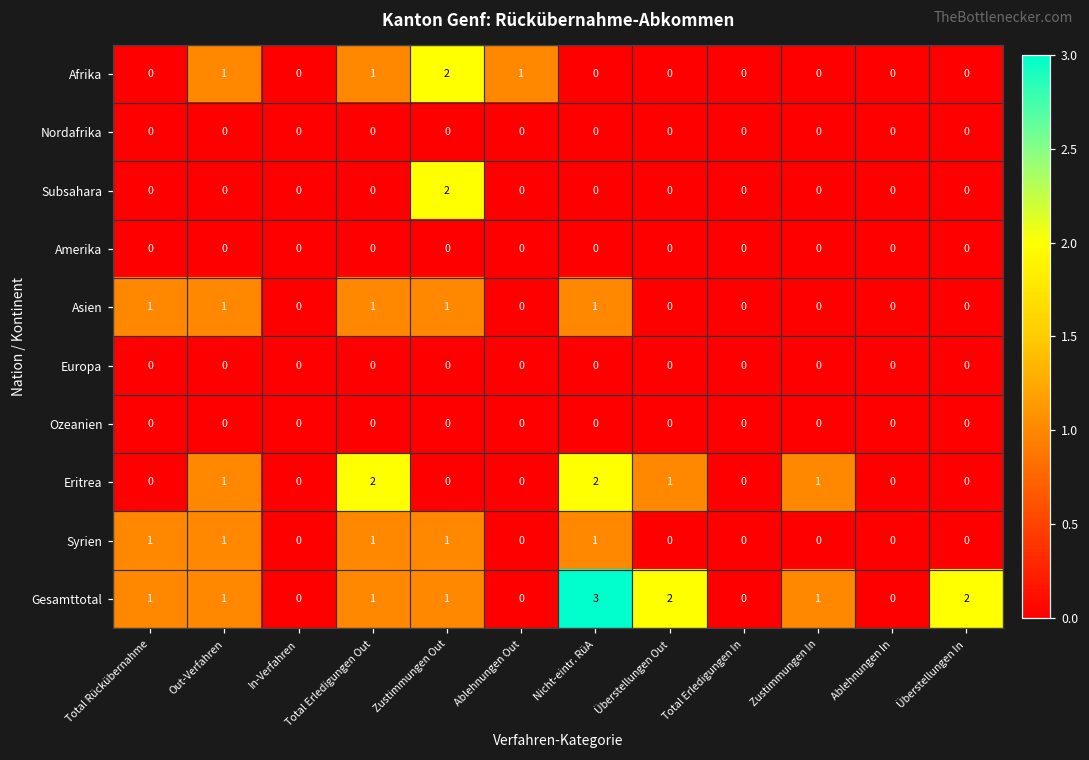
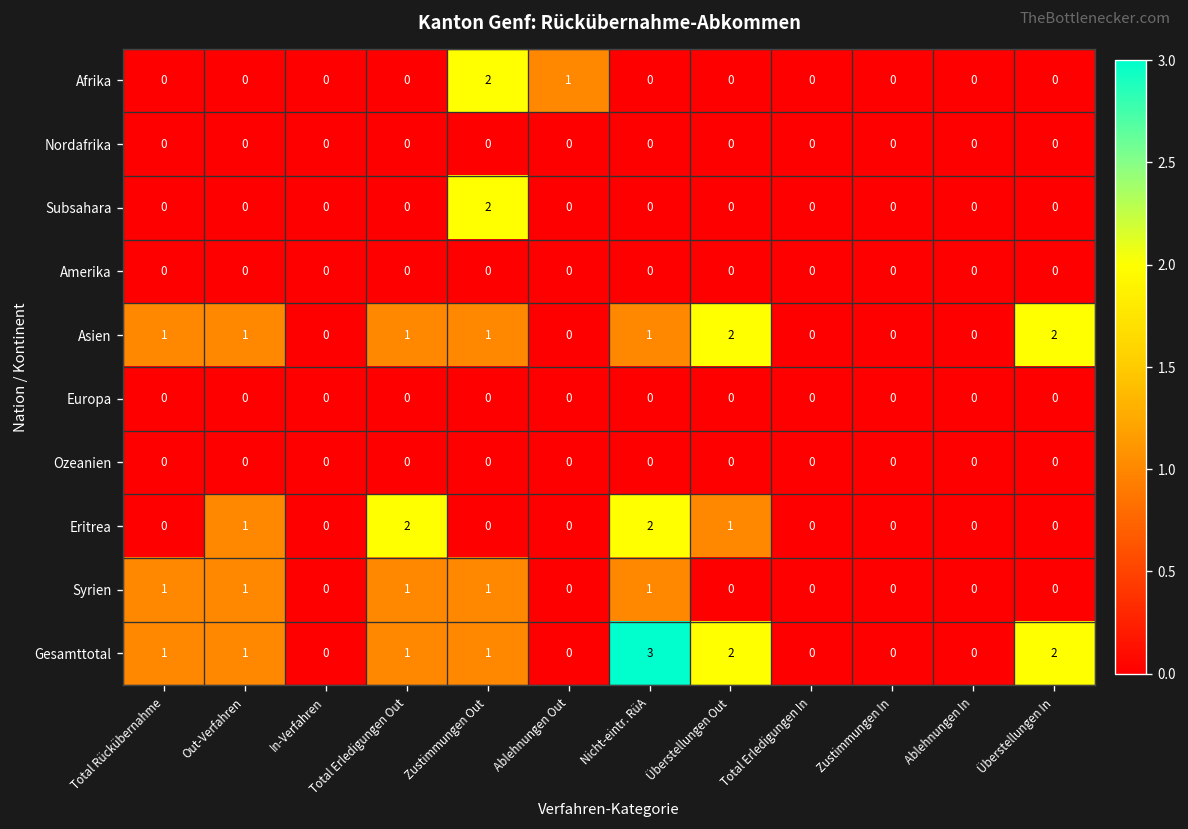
Afrika, Out-Verfahren: 1 -> 0
Afrika, Total Erledigungen Out: 1 -> 0
Asien, Überstellungen Out: 0 -> 2
Asien, Überstellungen In: 0 -> 2
Eritrea, Zustimmungen In: 1 -> 0
Gesamttotal, Zustimmungen In: 1 -> 0
